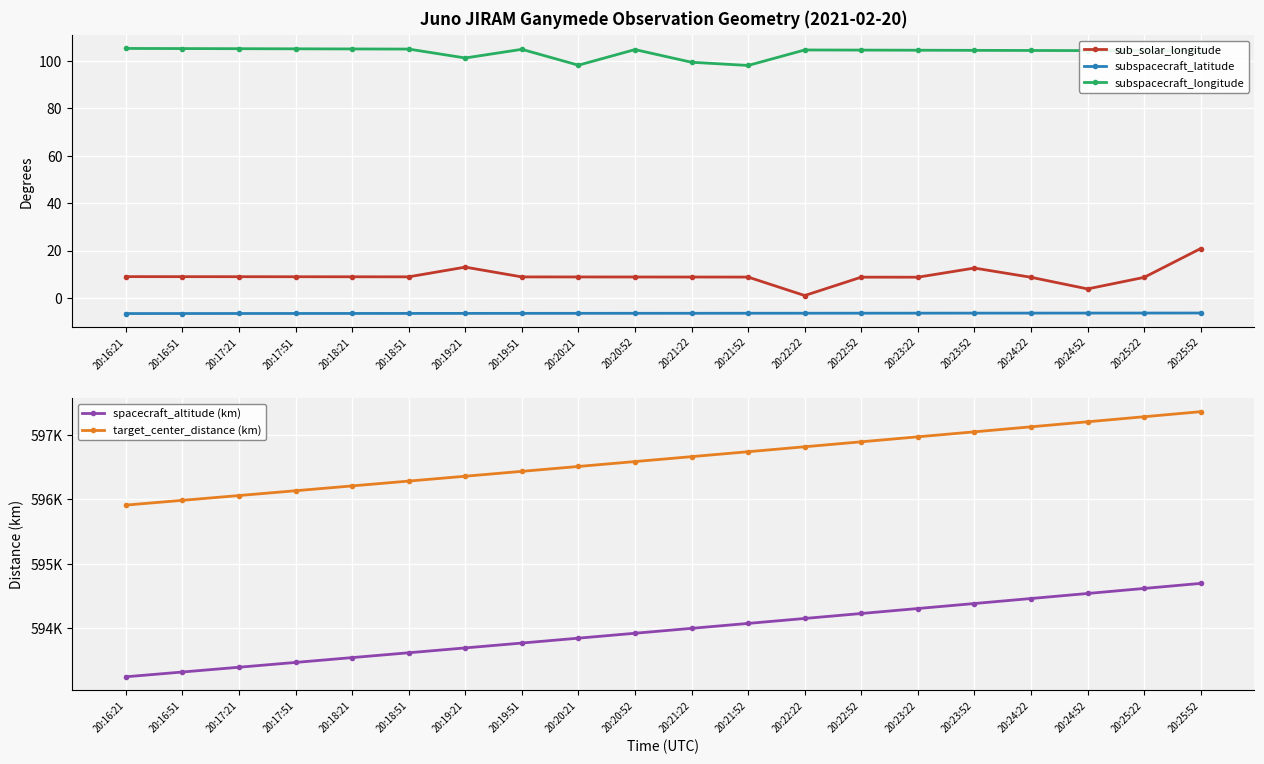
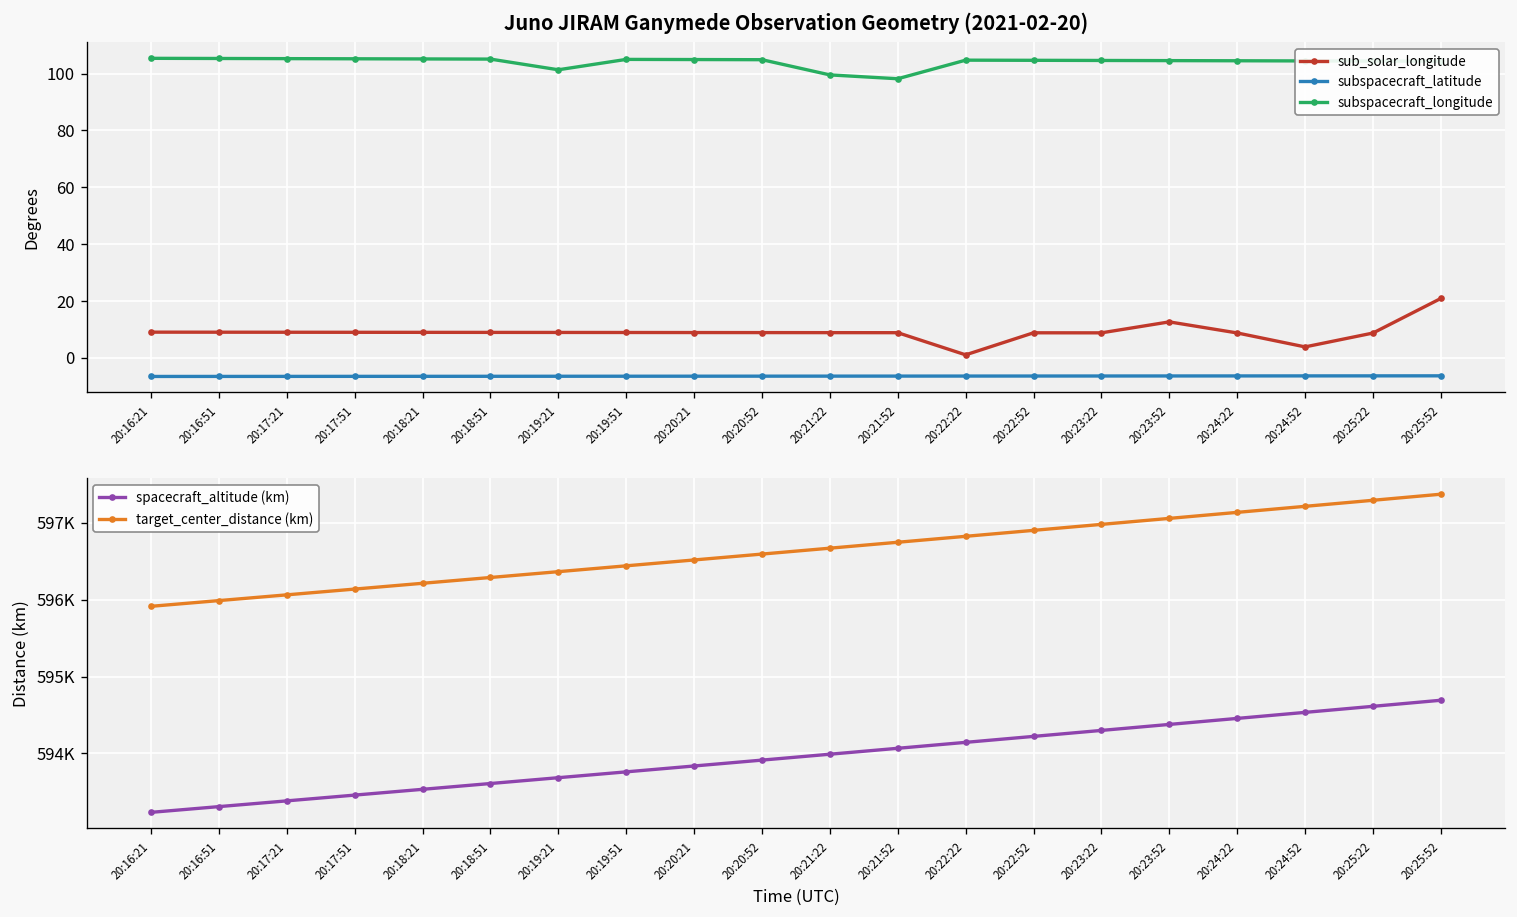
Juno JIRAM Ganymede Observation Geometry (2021-02-20), sub_solar_longitude, 20:19:21: 13 -> 9
Juno JIRAM Ganymede Observation Geometry (2021-02-20), subspacecraft_longitude, 20:20:21: 98 -> 105
